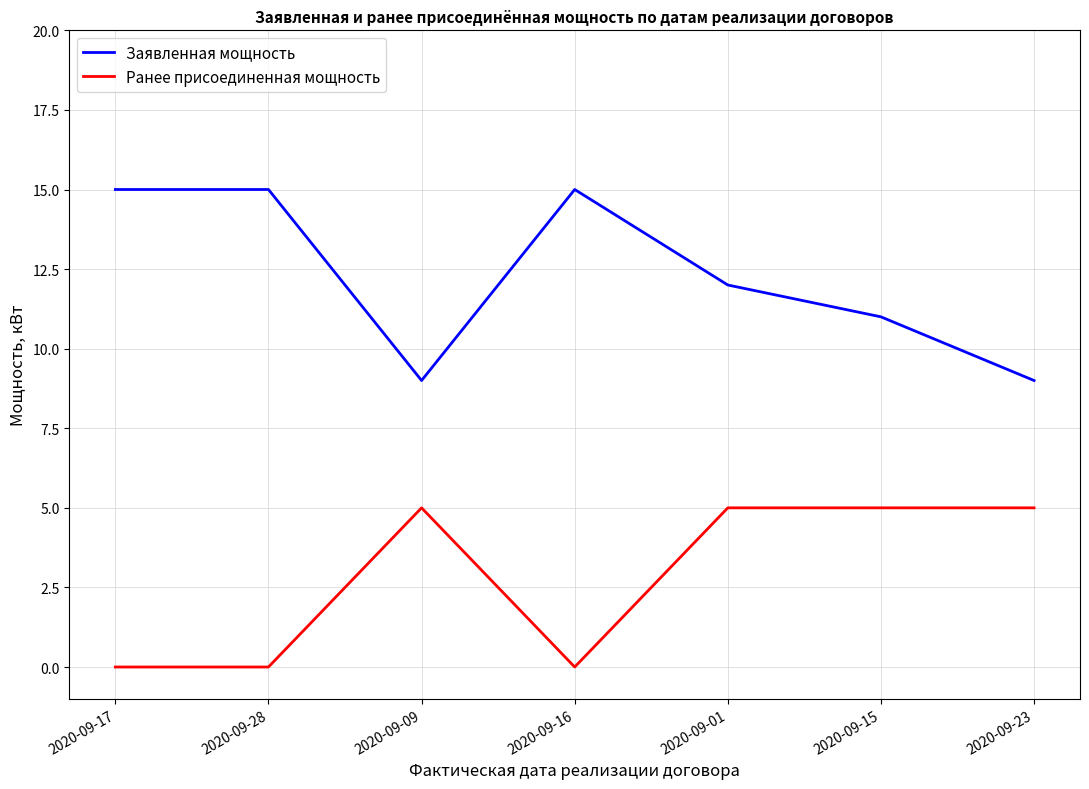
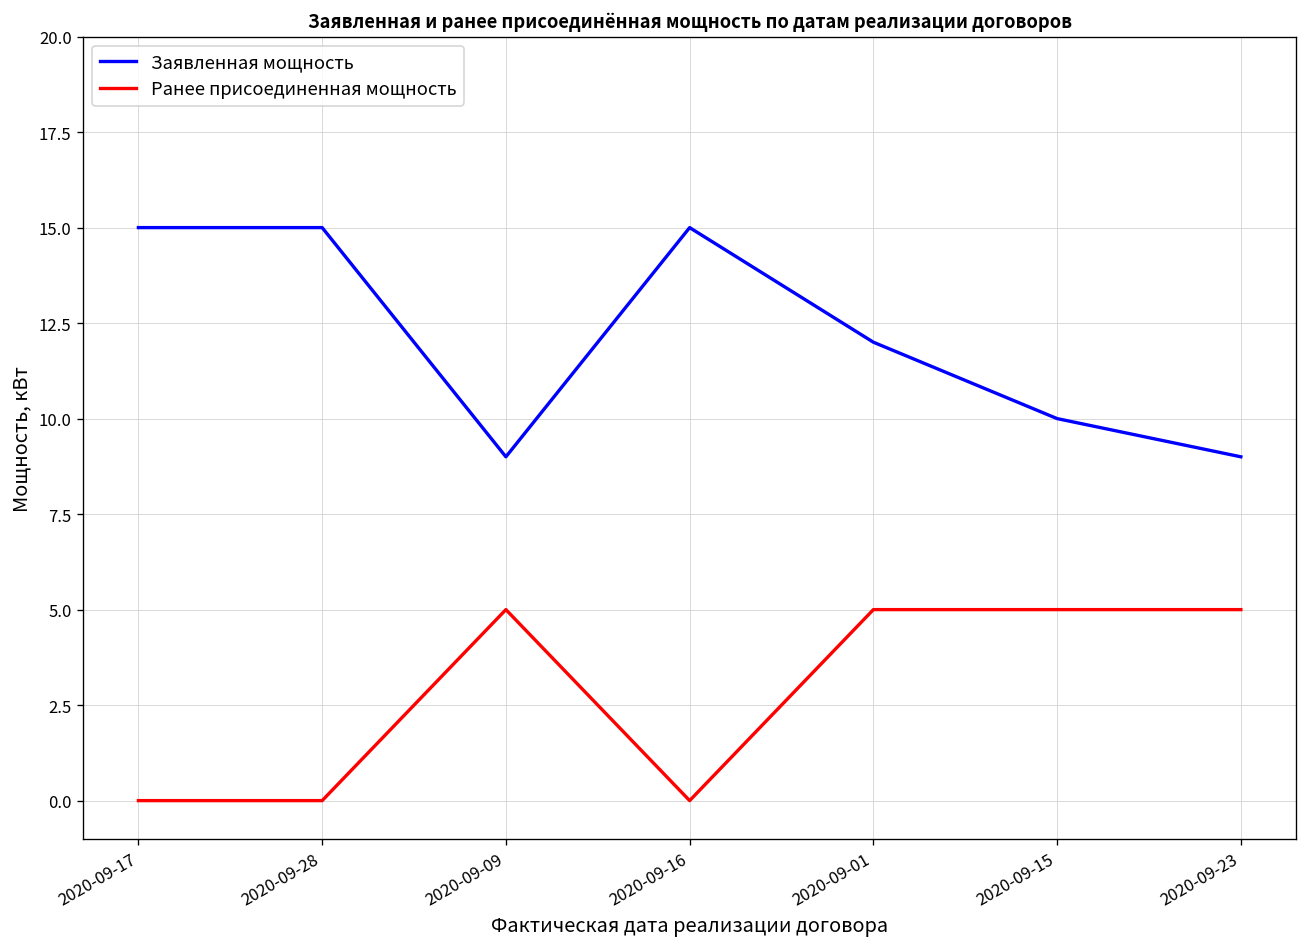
Заявленная мощность, 2020-09-15: 11 -> 10
